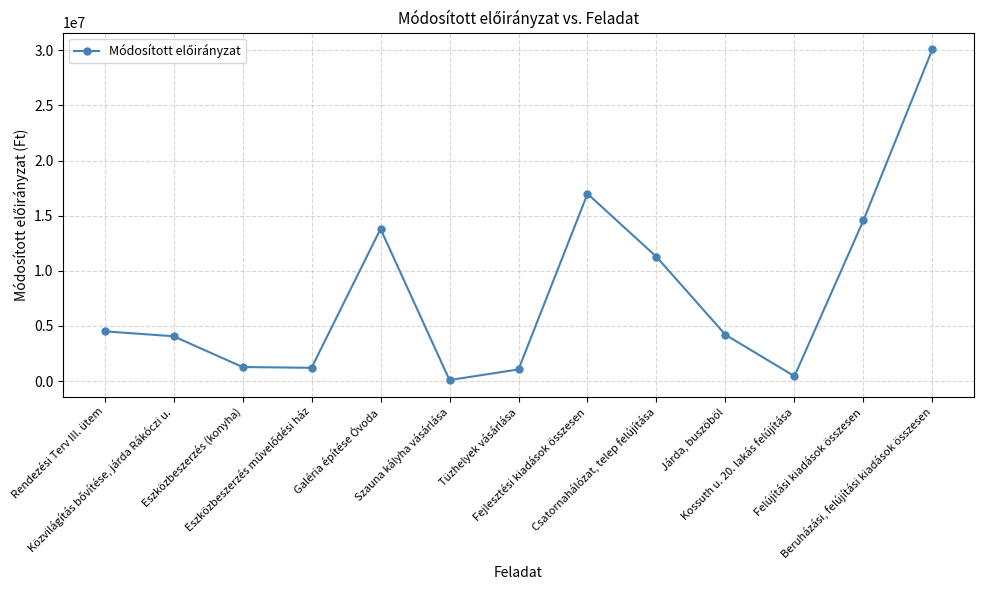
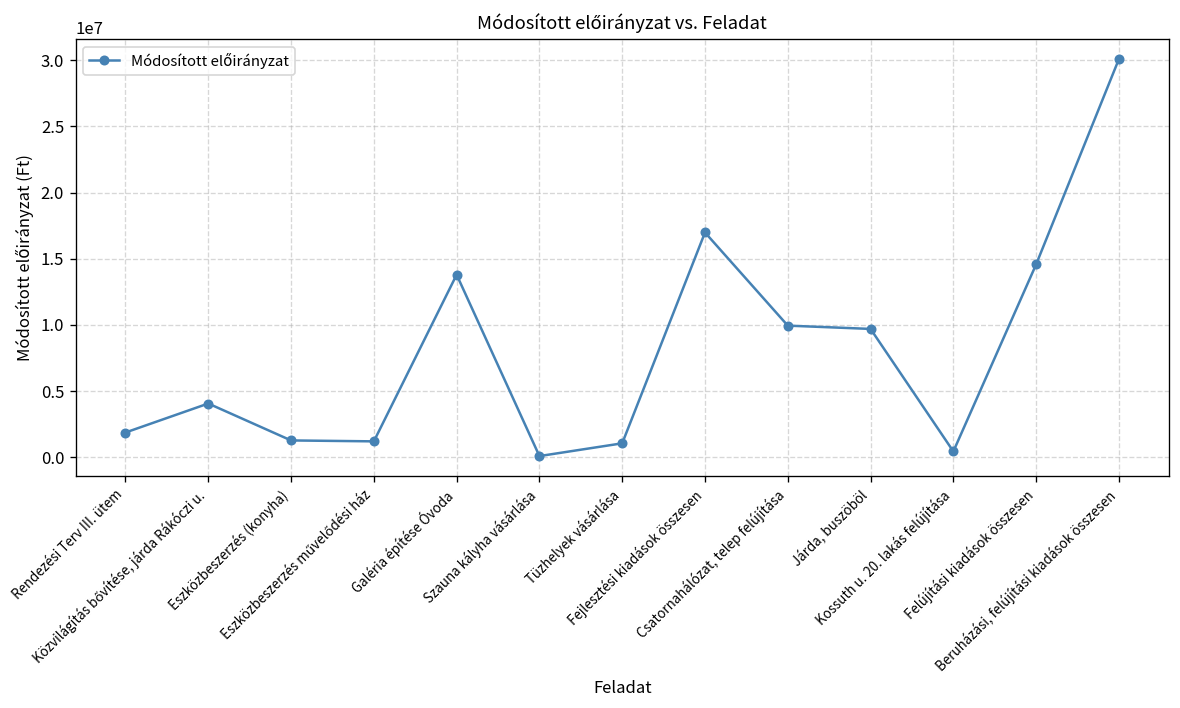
Rendezési Terv III. ütem: 4500000 -> 1900000
Csatornahálózat, telep felújítása: 11300000 -> 9900000
Járda, buszöböl: 4200000 -> 9700000
